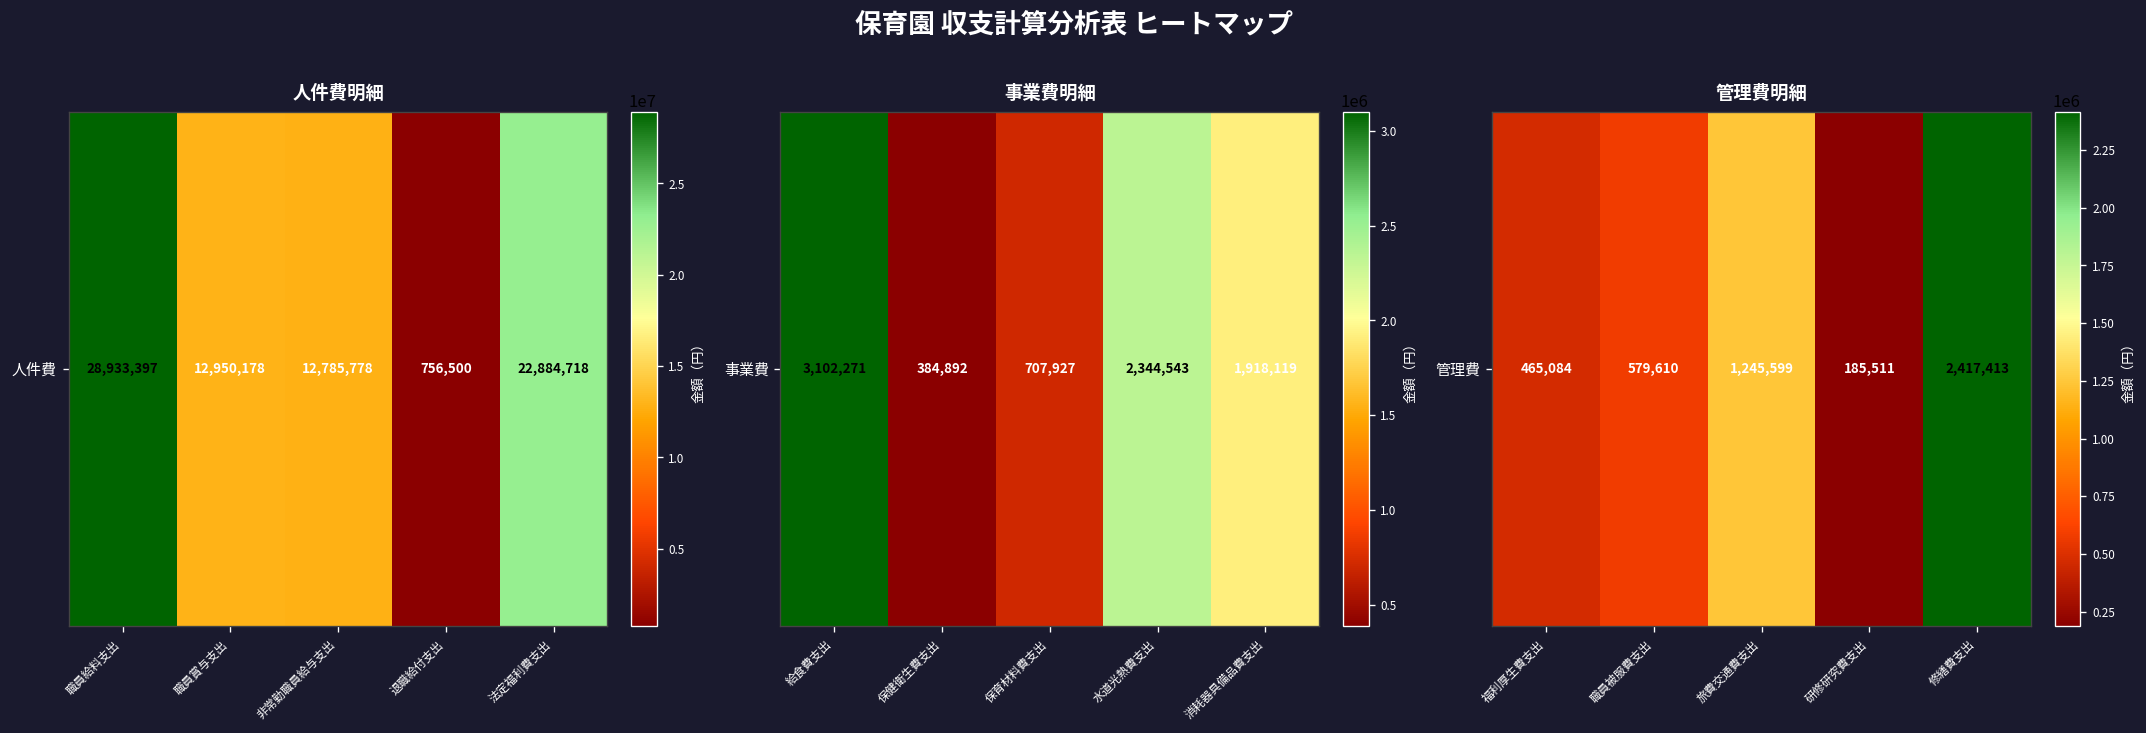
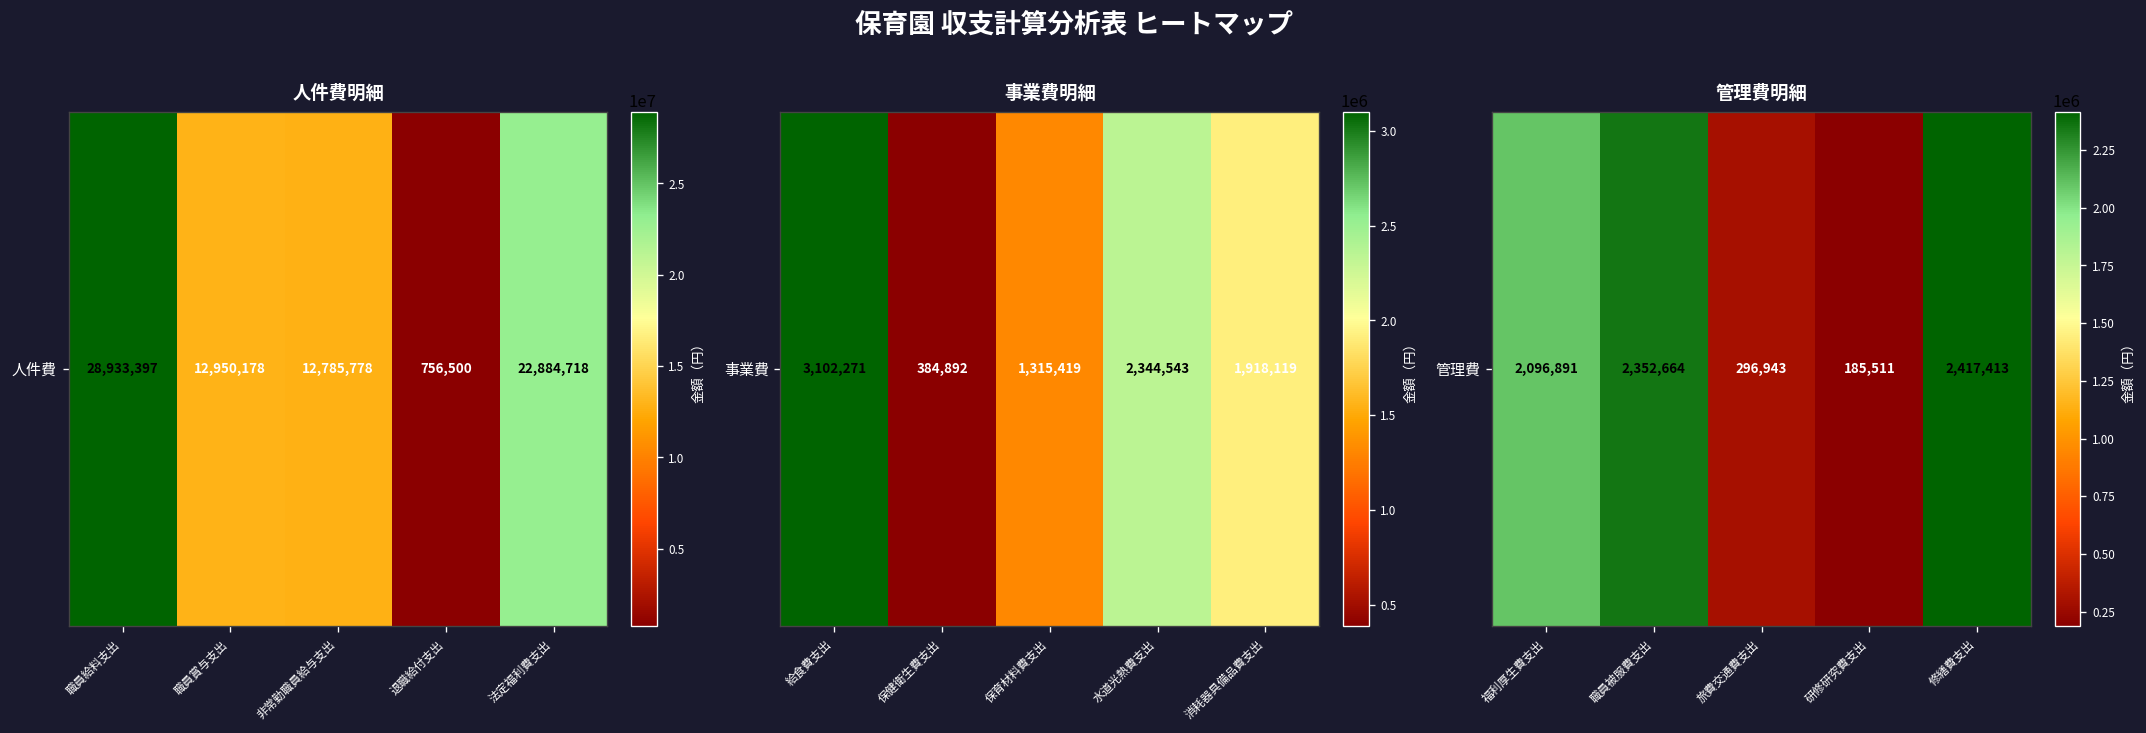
事業費明細, 事業費, 保育材料費支出: 707,927 -> 1,315,419
管理費明細, 管理費, 福利厚生費支出: 465,084 -> 2,096,891
管理費明細, 管理費, 職員被服費支出: 579,610 -> 2,352,664
管理費明細, 管理費, 旅費交通費支出: 1,245,599 -> 296,943
